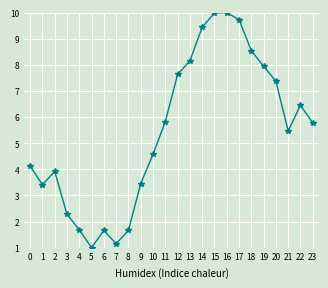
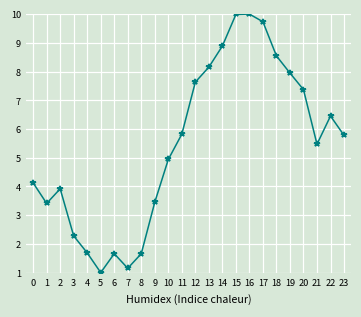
10: 4.6 -> 4.9
14: 9.4 -> 8.9
